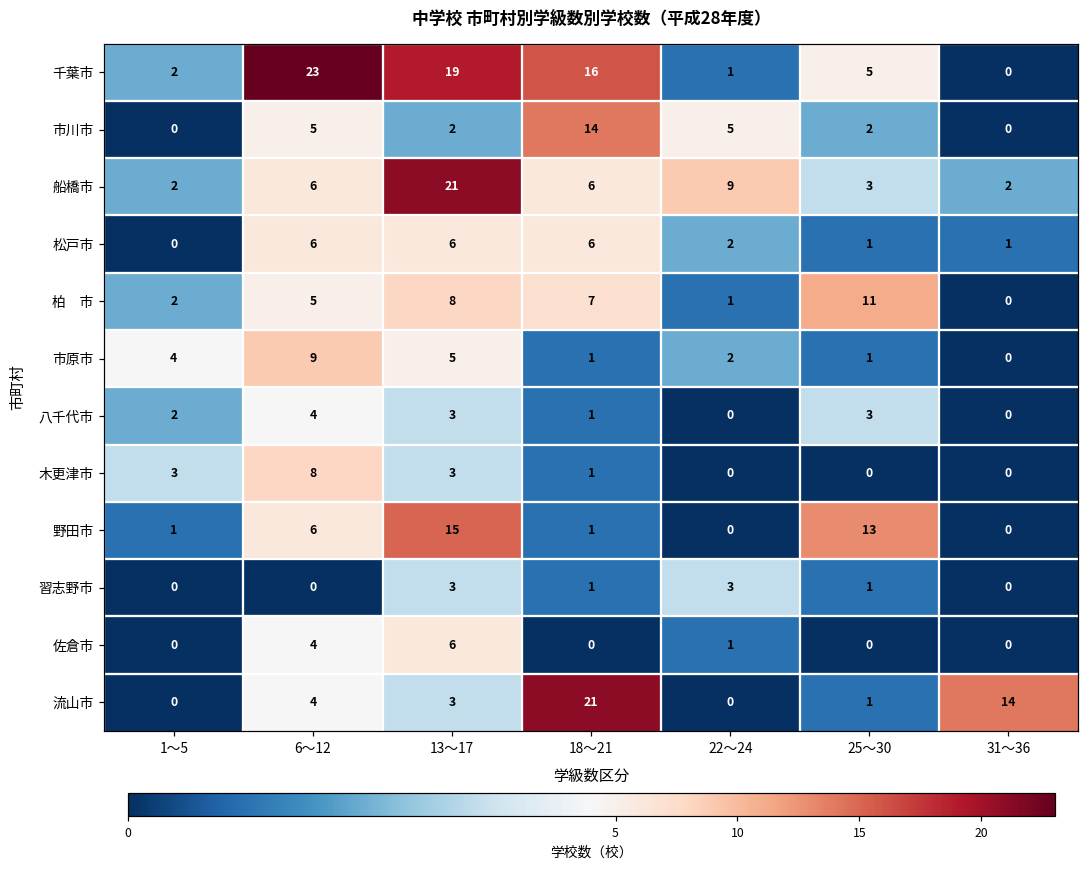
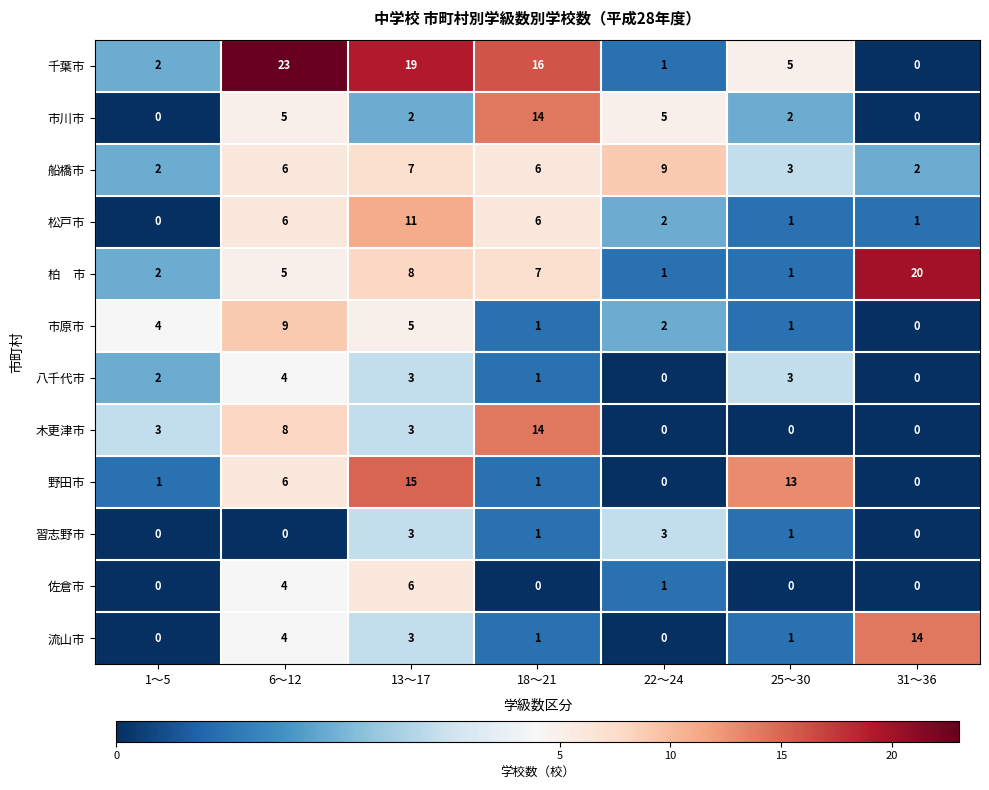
船橋市, 13～17: 21 -> 7
松戸市, 13～17: 6 -> 11
柏 市, 25～30: 11 -> 1
柏 市, 31～36: 0 -> 20
木更津市, 18～21: 1 -> 14
流山市, 18～21: 21 -> 1
